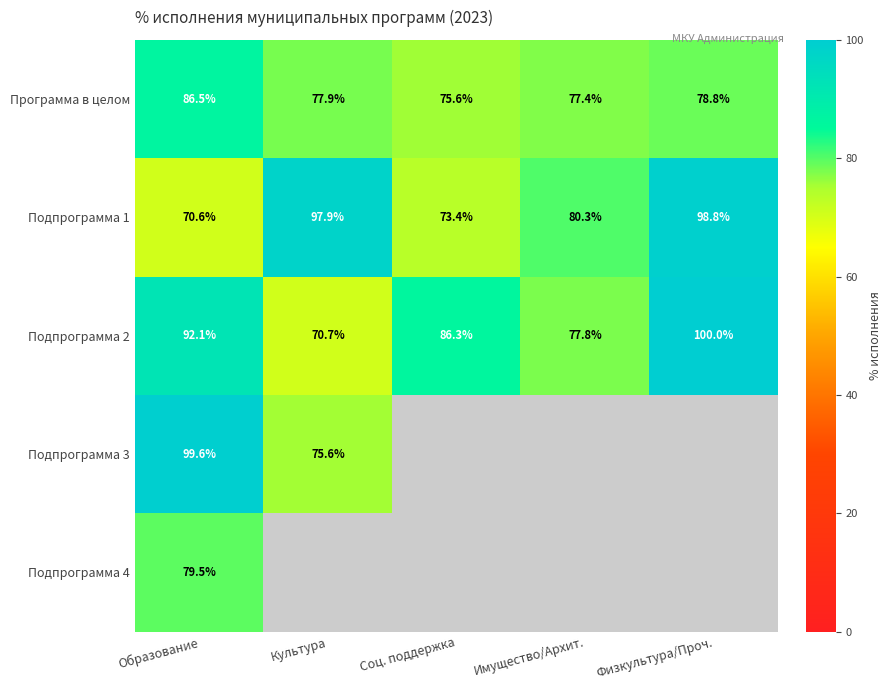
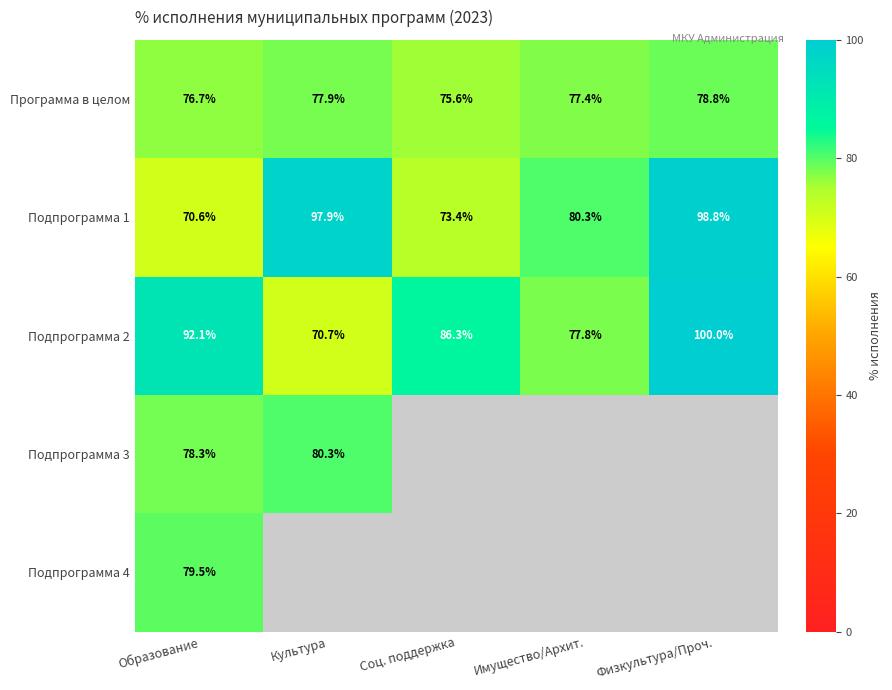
Программа в целом, Образование: 86.5% -> 76.7%
Подпрограмма 3, Образование: 99.6% -> 78.3%
Подпрограмма 3, Культура: 75.6% -> 80.3%
